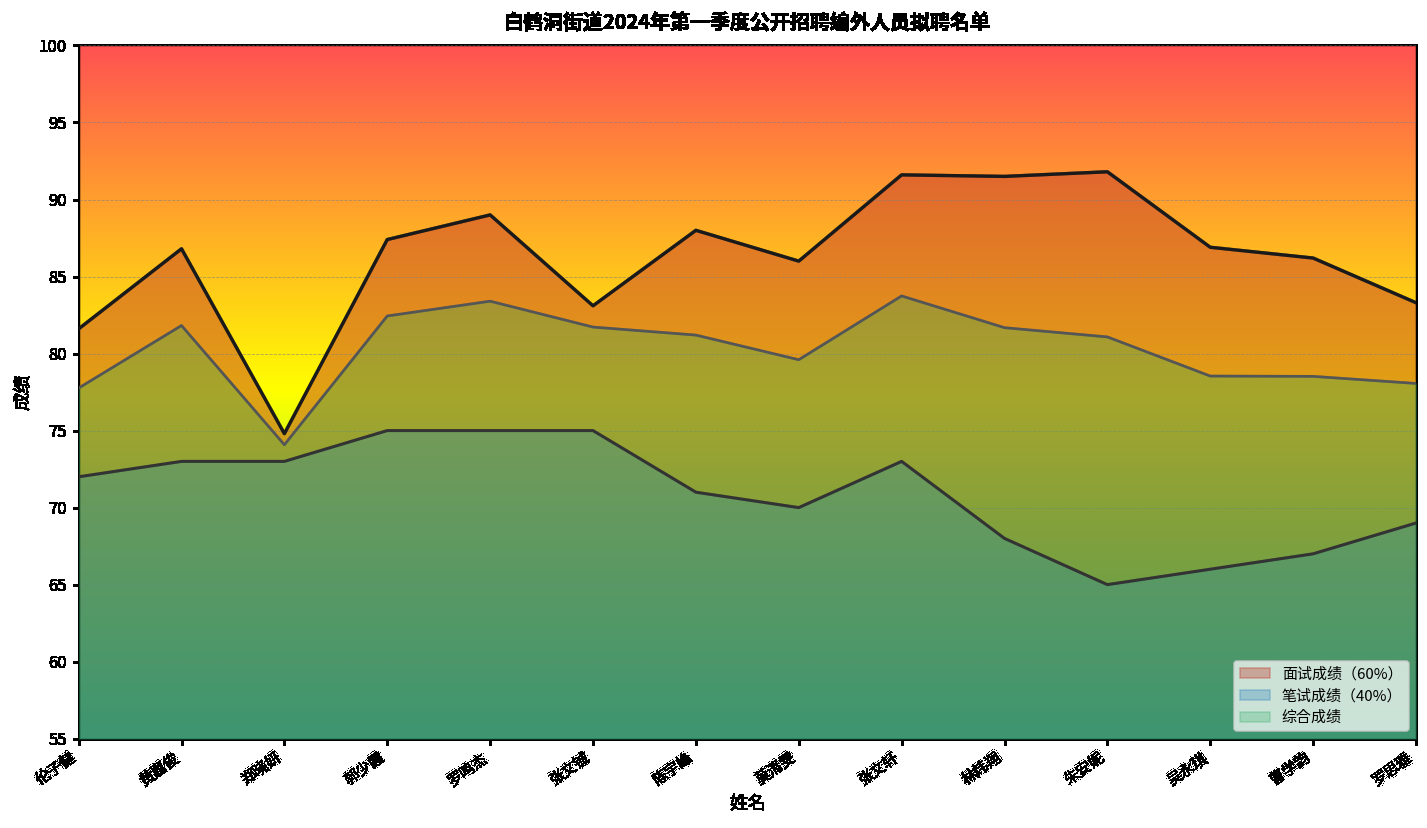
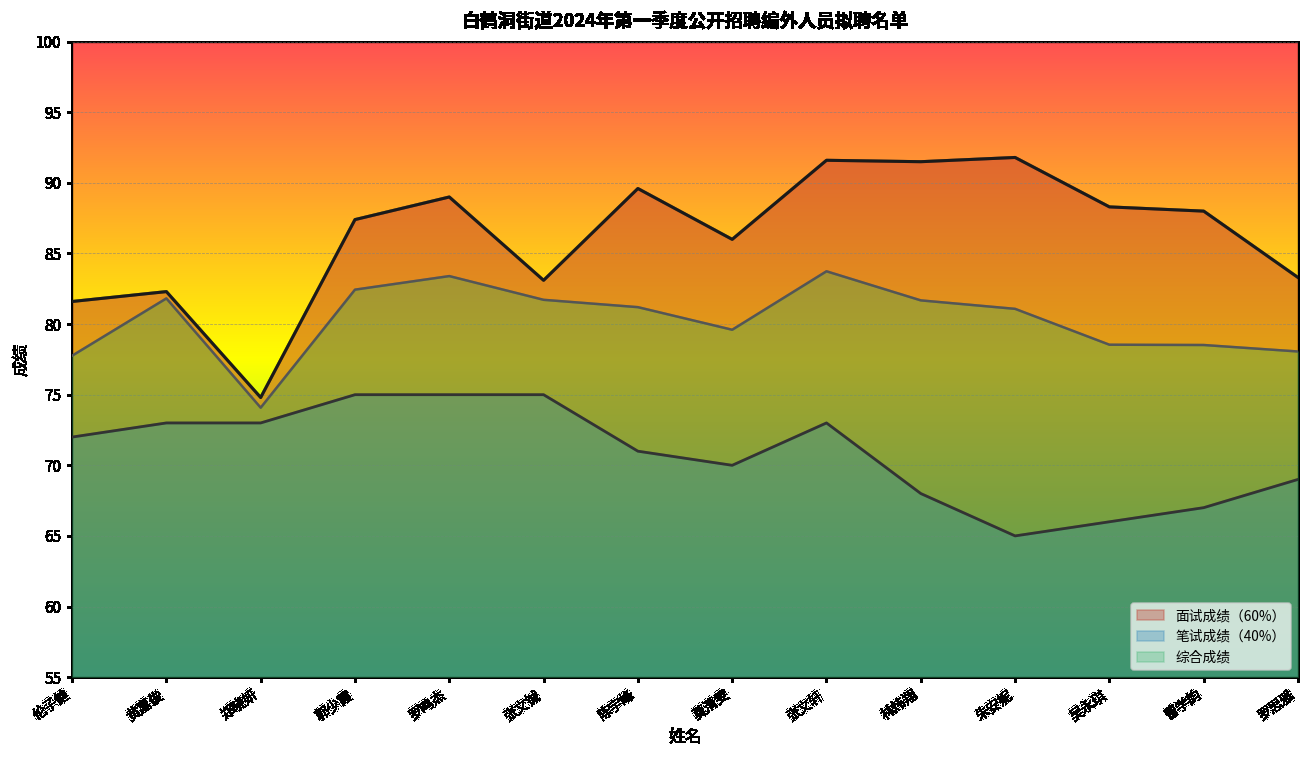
面试成绩（60%）, 黄嘉俊: 86.8 -> 82.3
面试成绩（60%）, 陈宇峰: 88.0 -> 89.6
面试成绩（60%）, 吴永琪: 86.9 -> 88.3
面试成绩（60%）, 曹学韵: 86.2 -> 88.0
